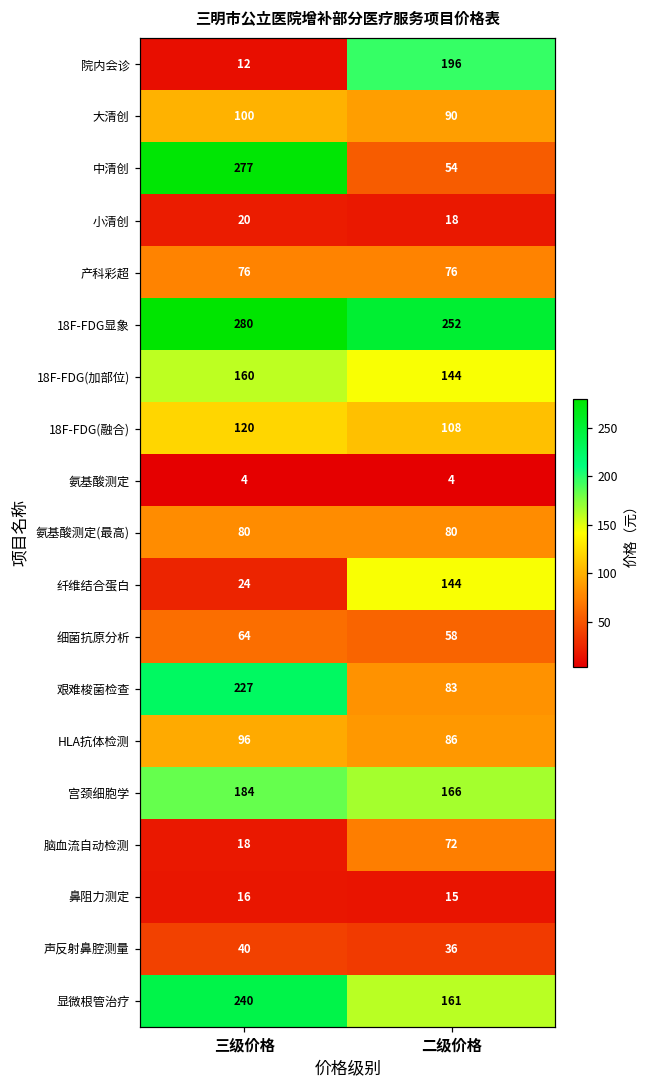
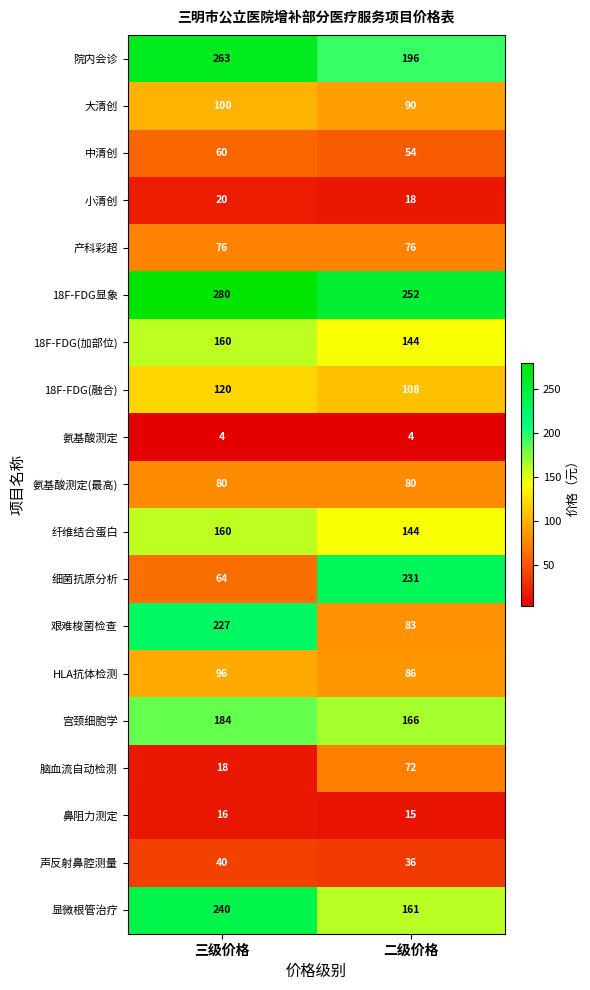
院内会诊, 三级价格: 12 -> 263
中清创, 三级价格: 277 -> 60
纤维结合蛋白, 三级价格: 24 -> 160
细菌抗原分析, 二级价格: 58 -> 231
